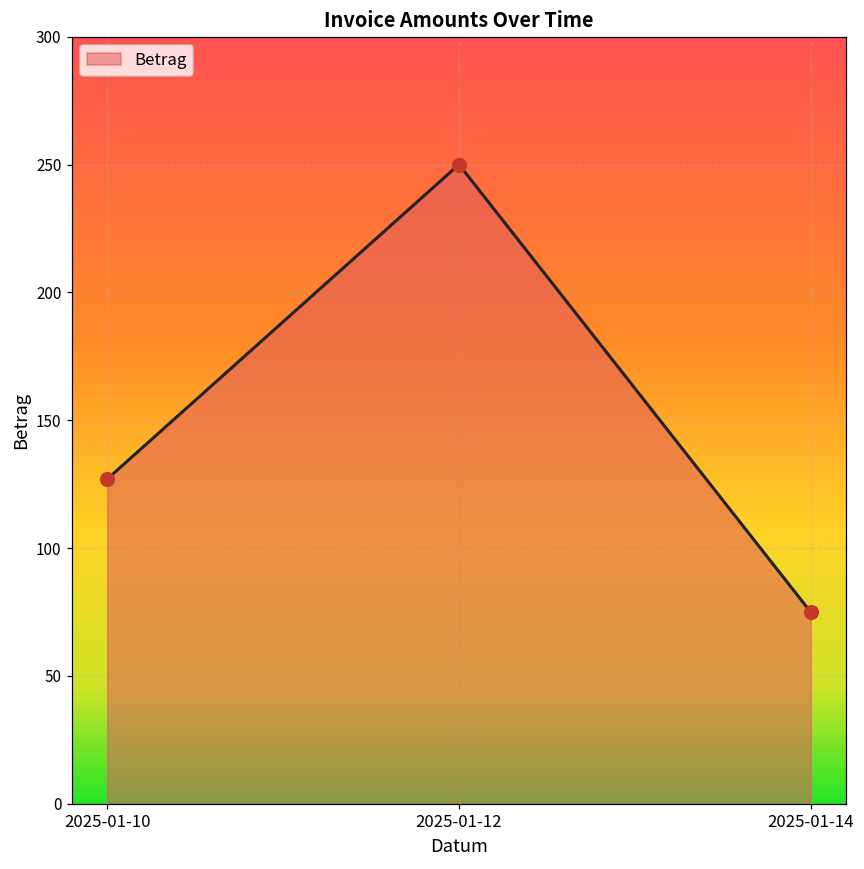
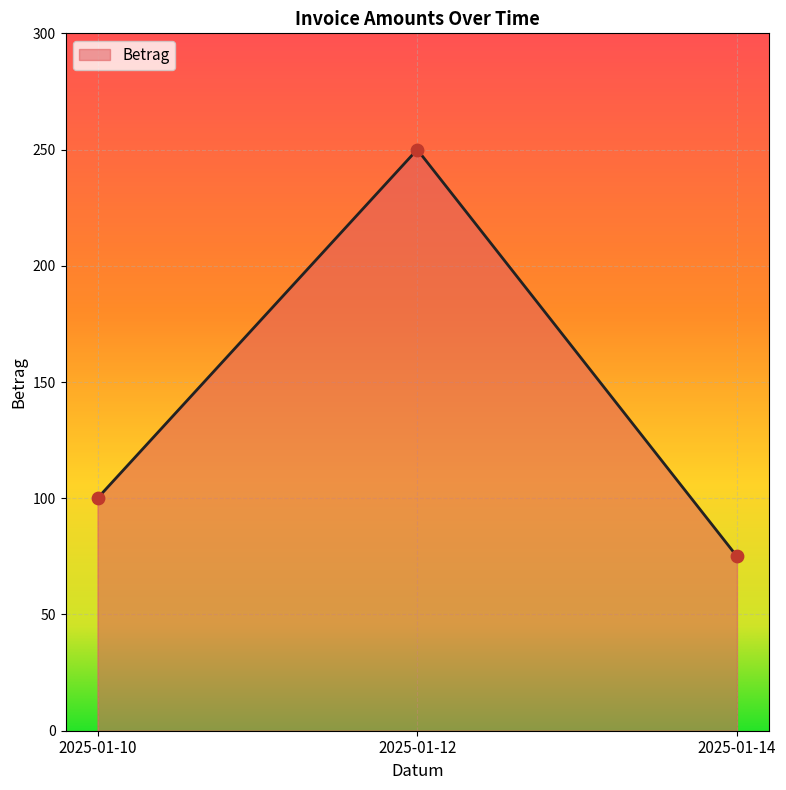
2025-01-10: 127 -> 100
